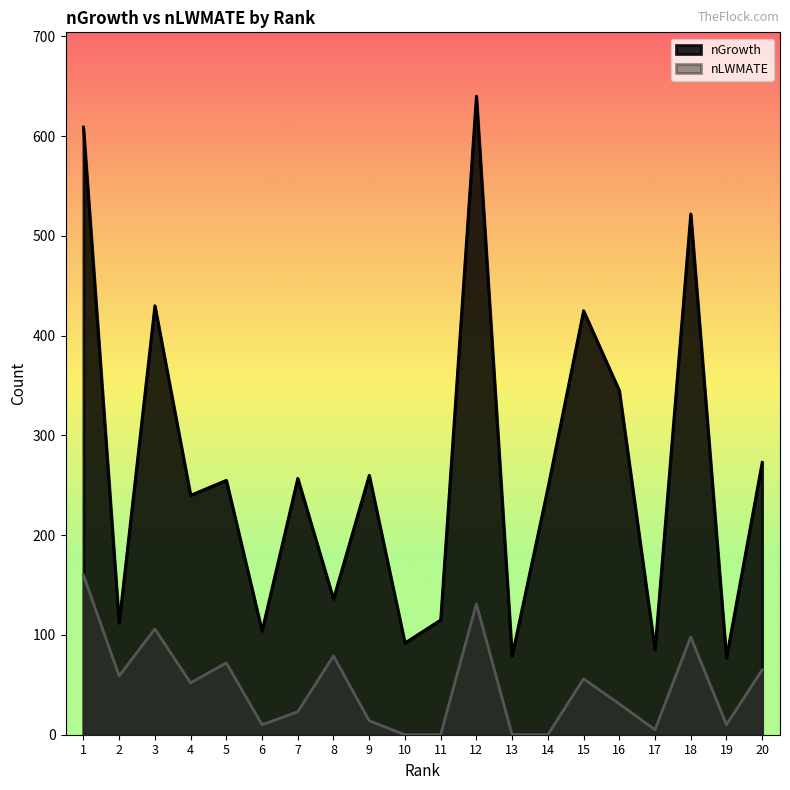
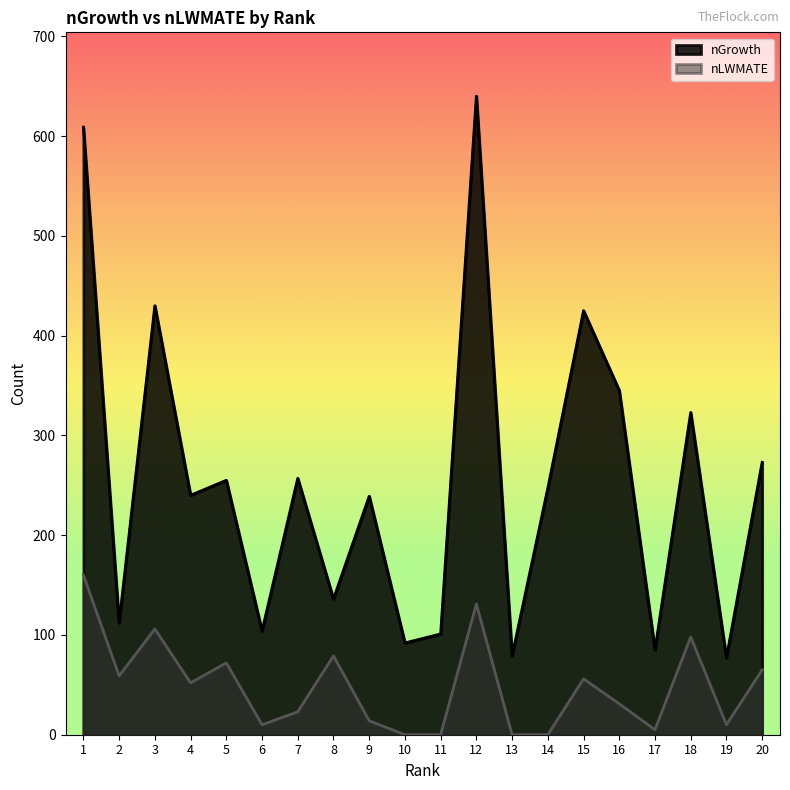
nGrowth, 9: 260 -> 240
nGrowth, 11: 120 -> 100
nGrowth, 18: 520 -> 320
